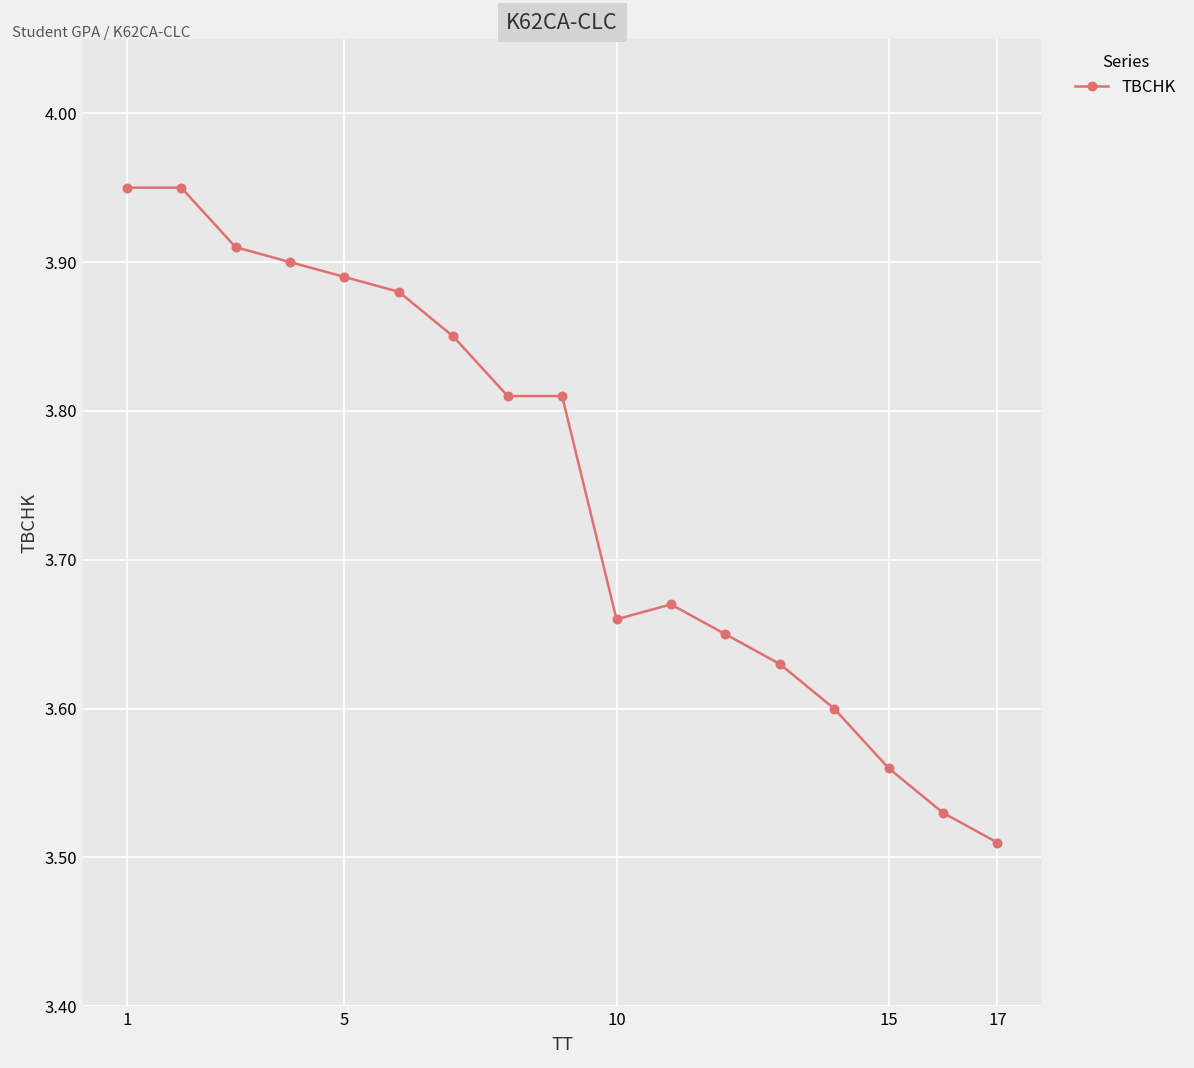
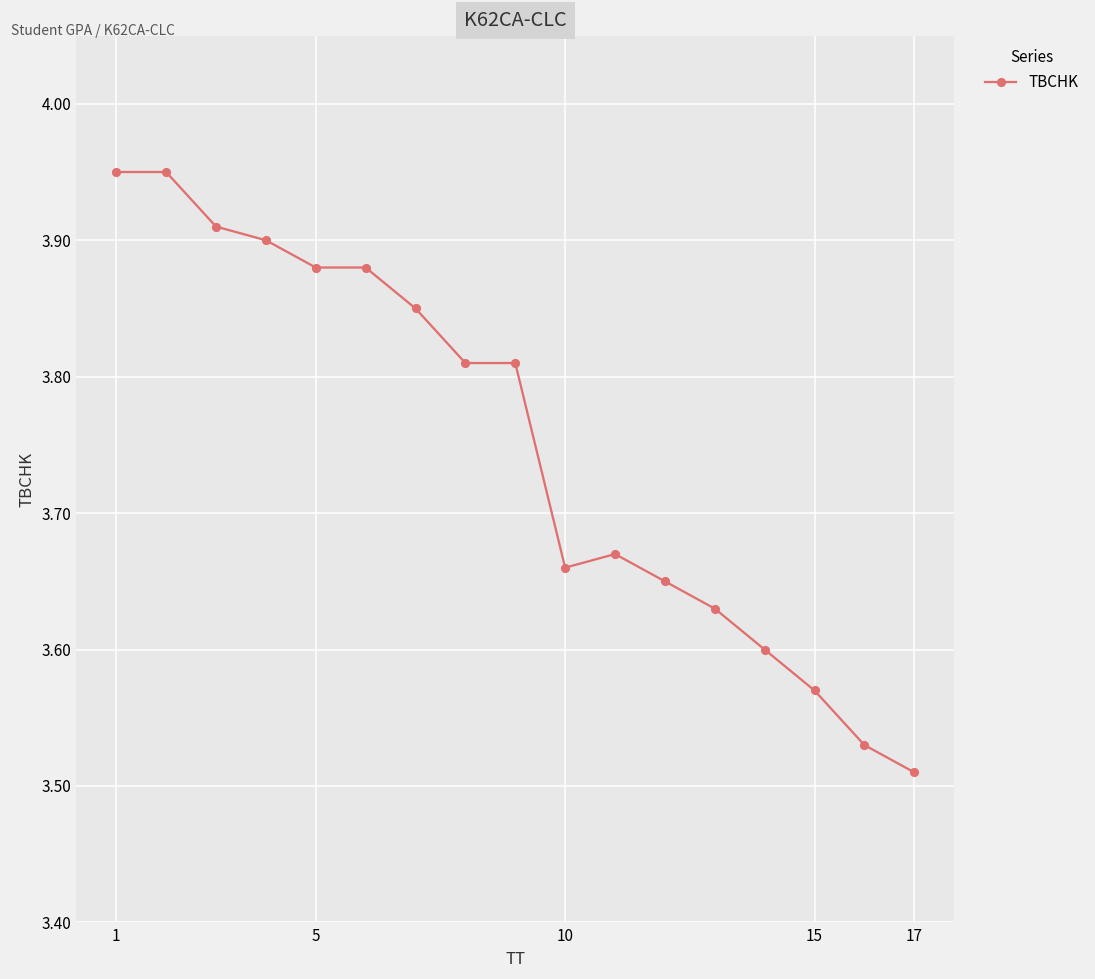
5: 3.89 -> 3.88
15: 3.56 -> 3.57
